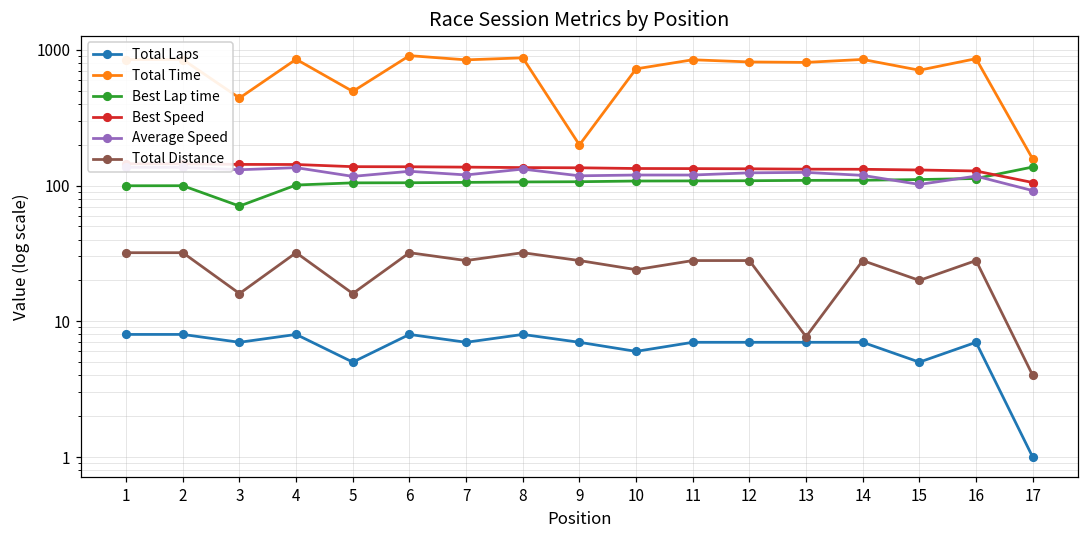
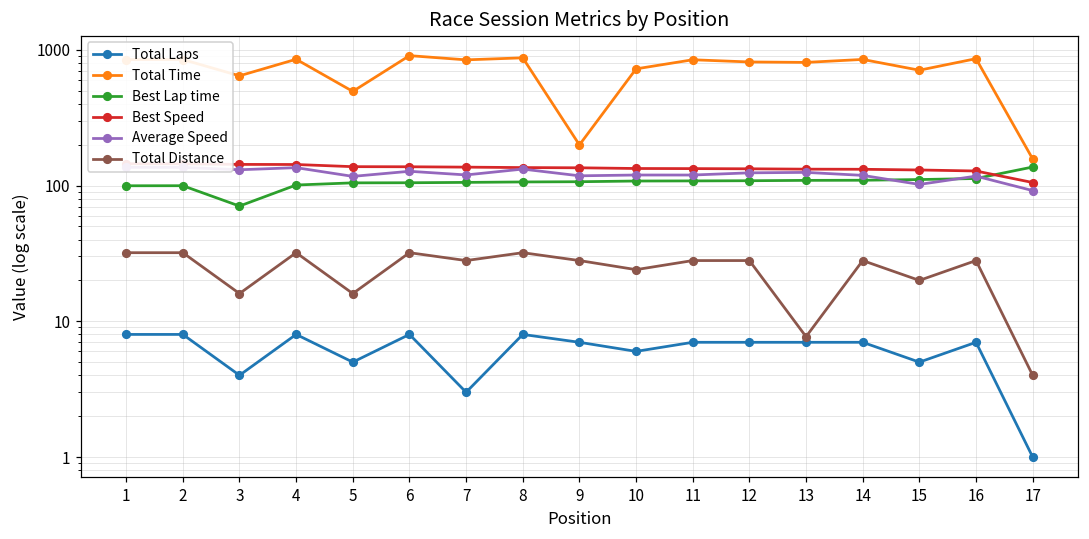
Total Laps, 3: 7 -> 4
Total Time, 3: 440 -> 600
Total Laps, 7: 7 -> 3
